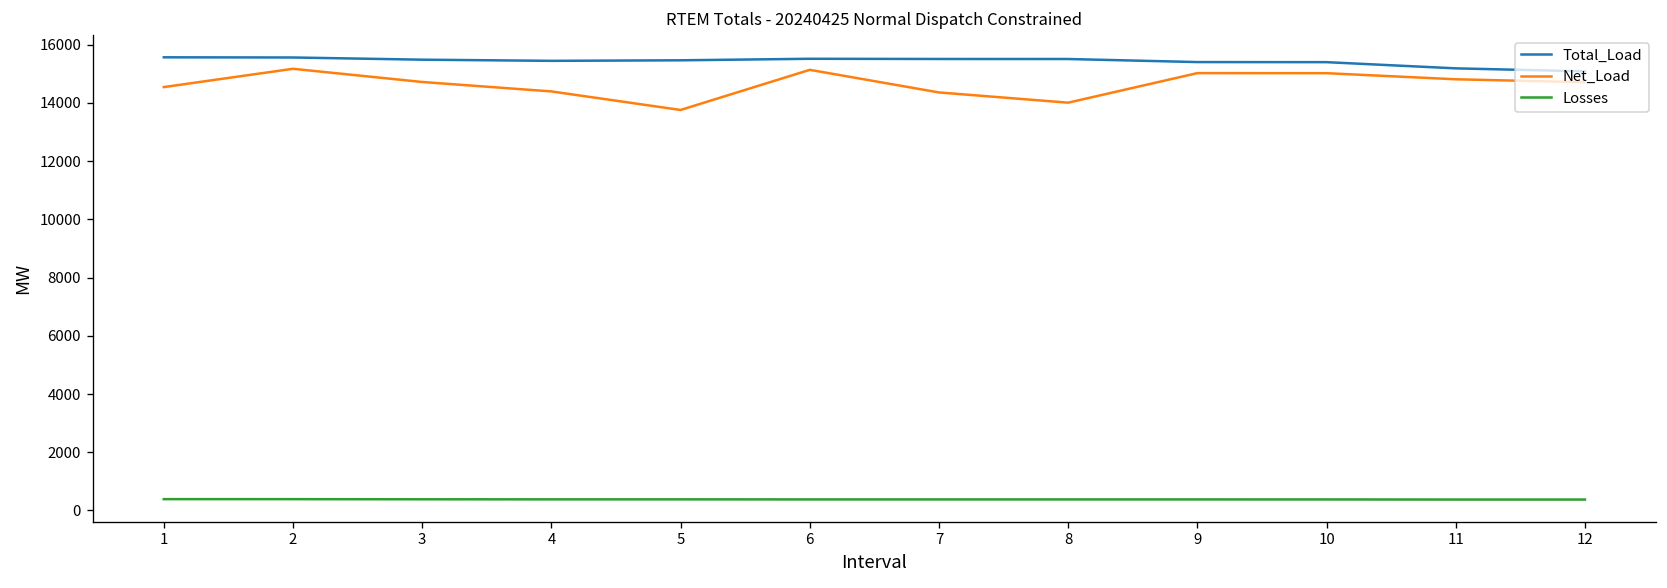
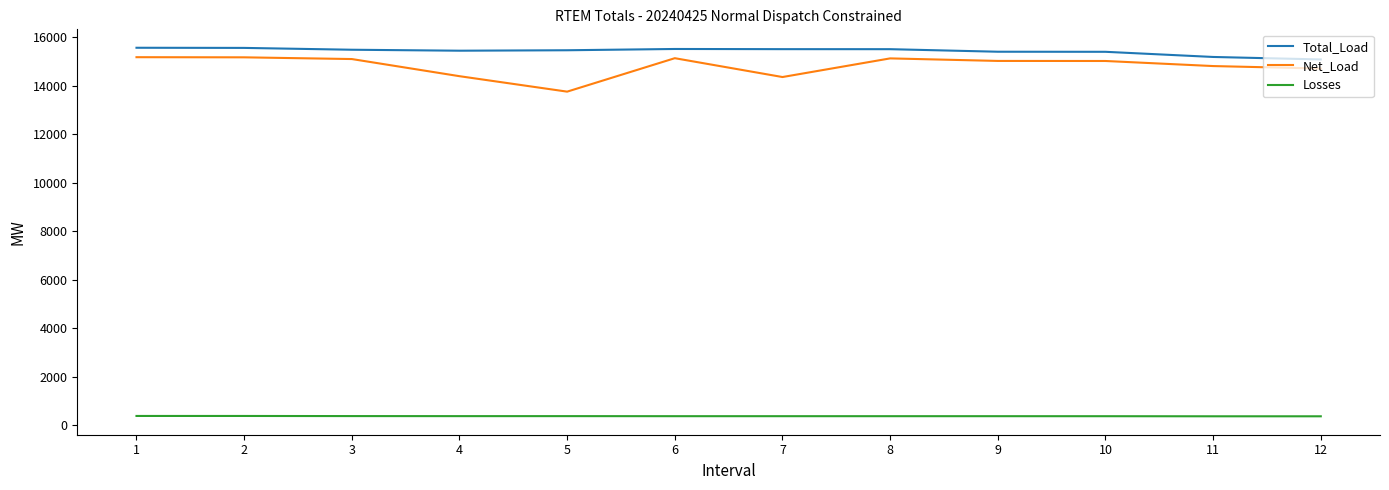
Net_Load, 1: 14500 -> 15200
Net_Load, 3: 14700 -> 15100
Net_Load, 8: 14000 -> 15100
